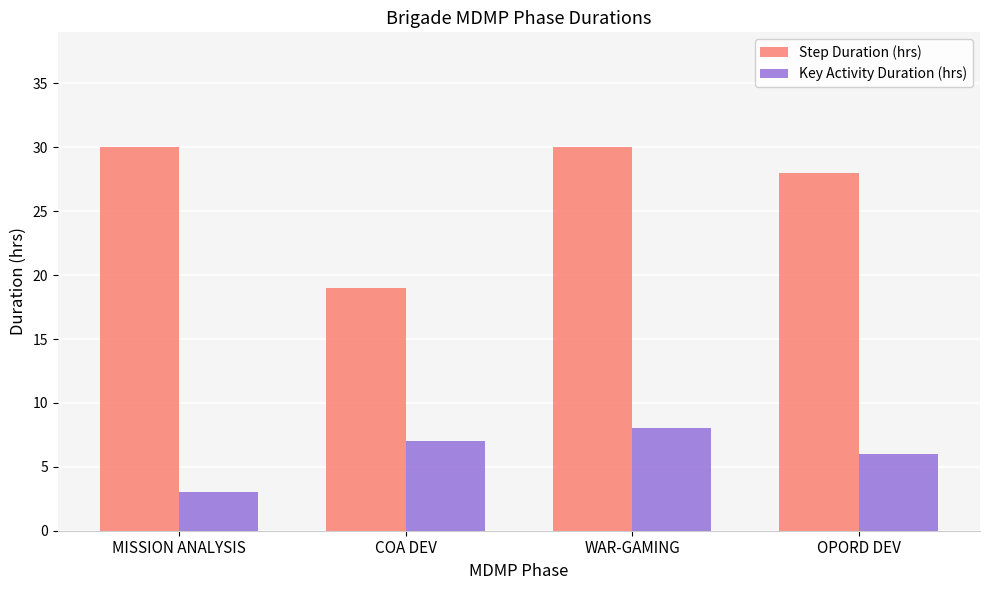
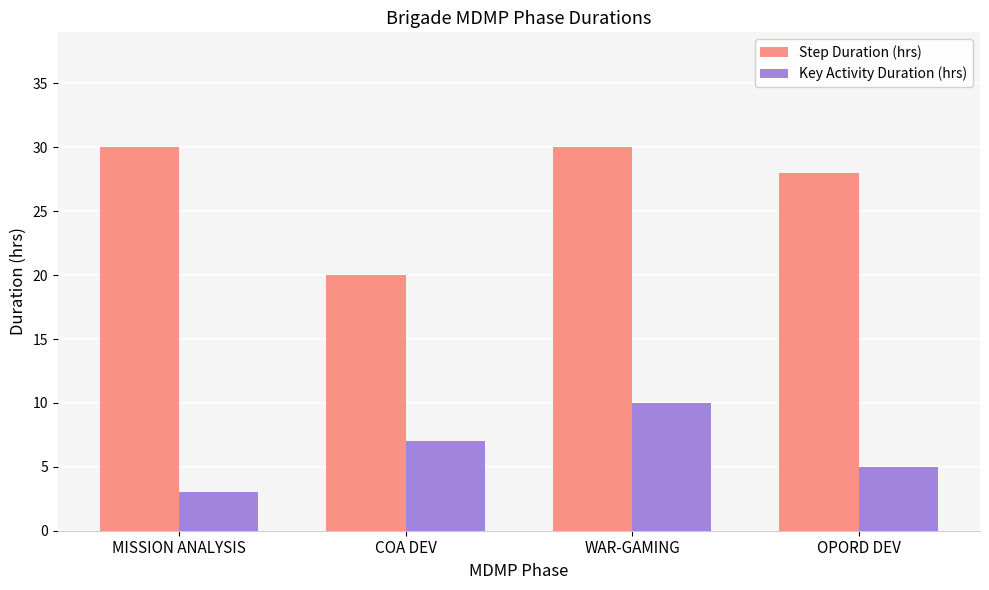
Step Duration (hrs), COA DEV: 19 -> 20
Key Activity Duration (hrs), WAR-GAMING: 8 -> 10
Key Activity Duration (hrs), OPORD DEV: 6 -> 5
